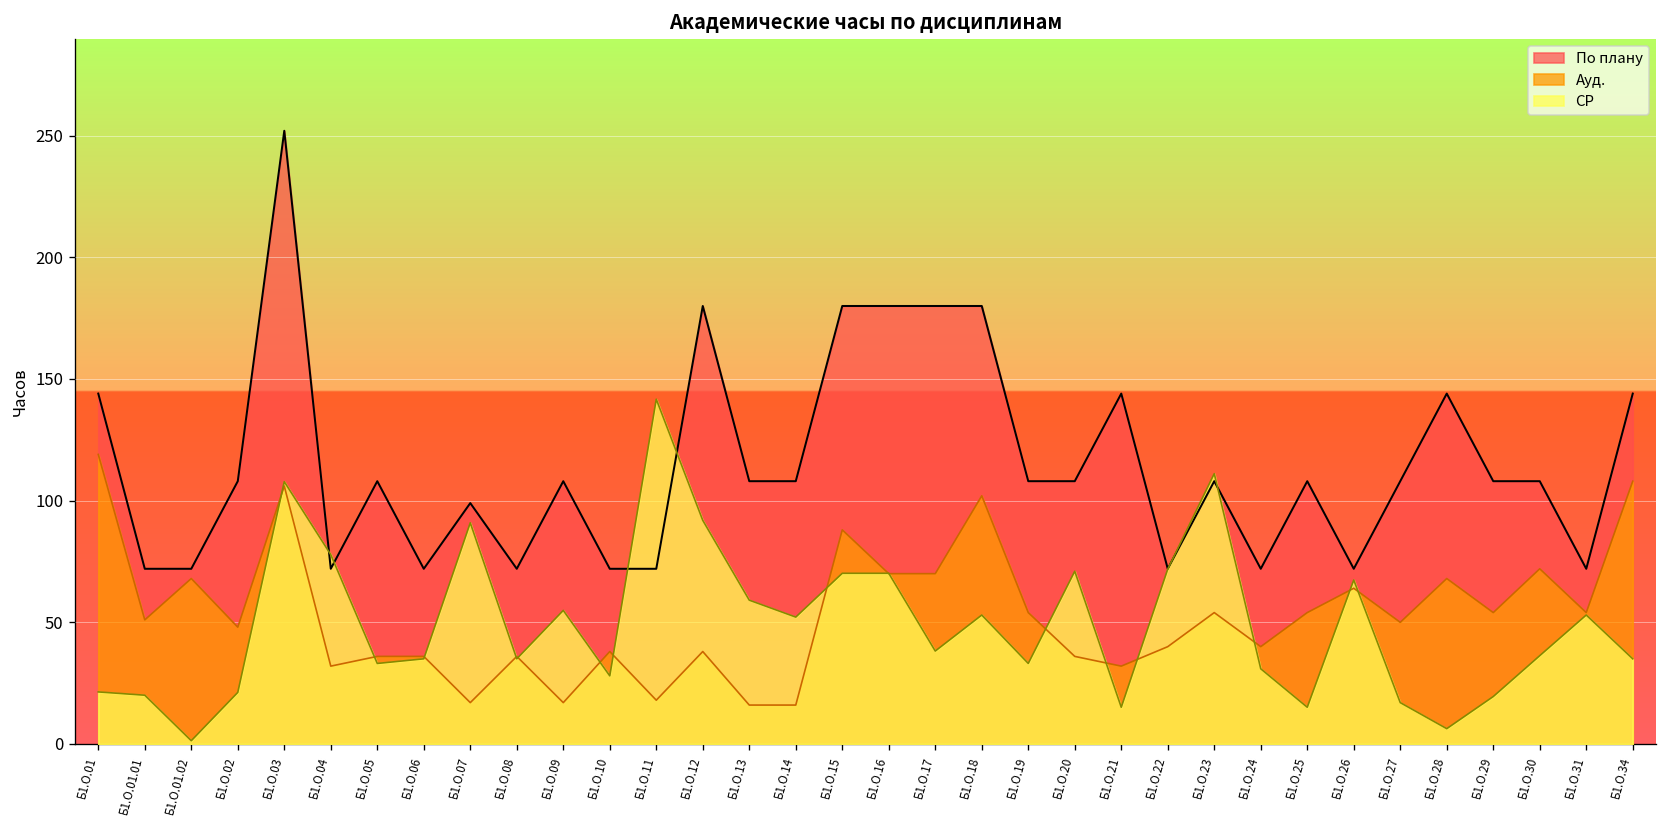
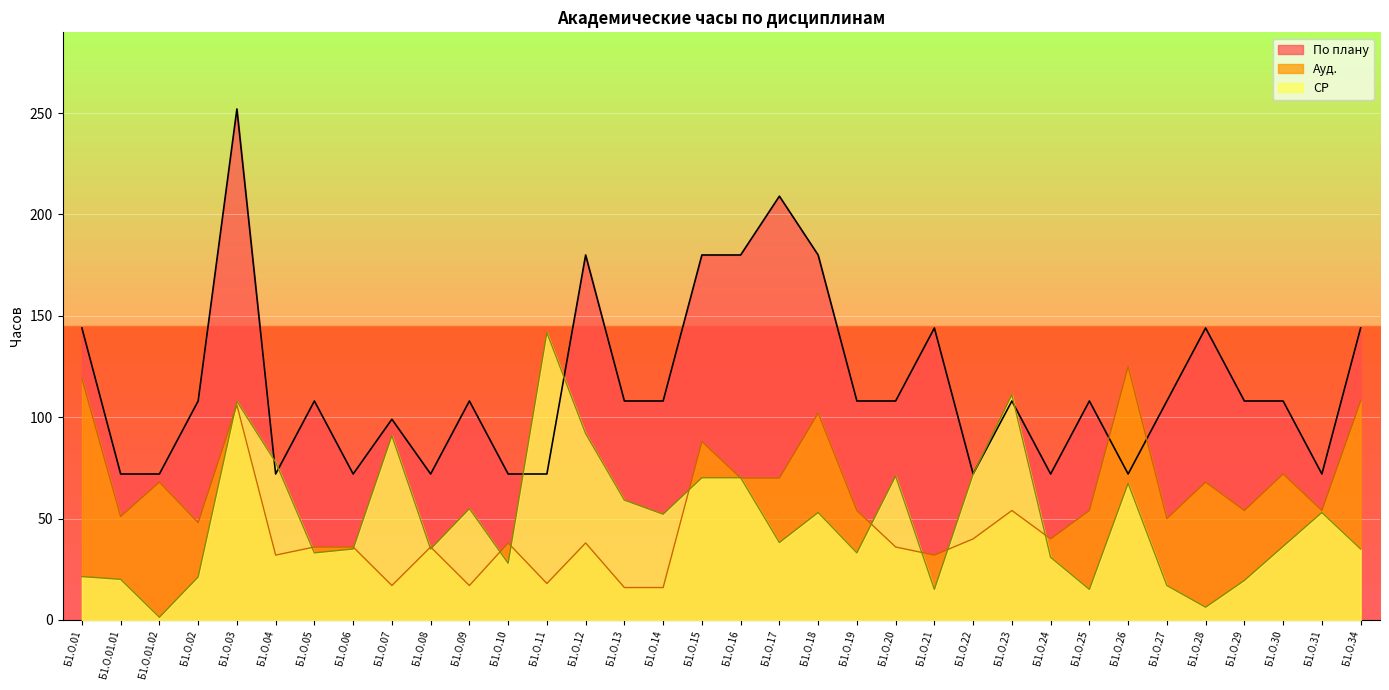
По плану, Б1.О.17: 180 -> 209
Ауд., Б1.О.26: 64 -> 125
